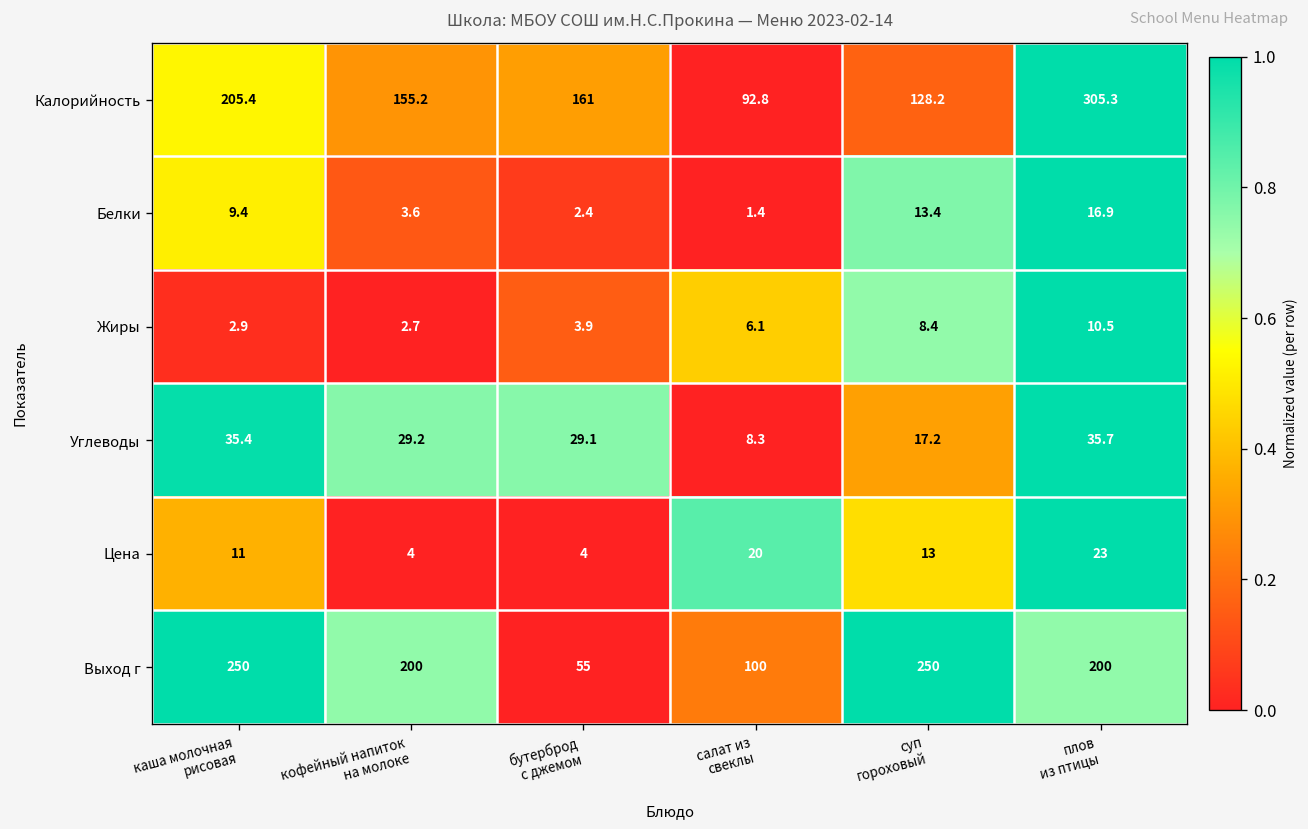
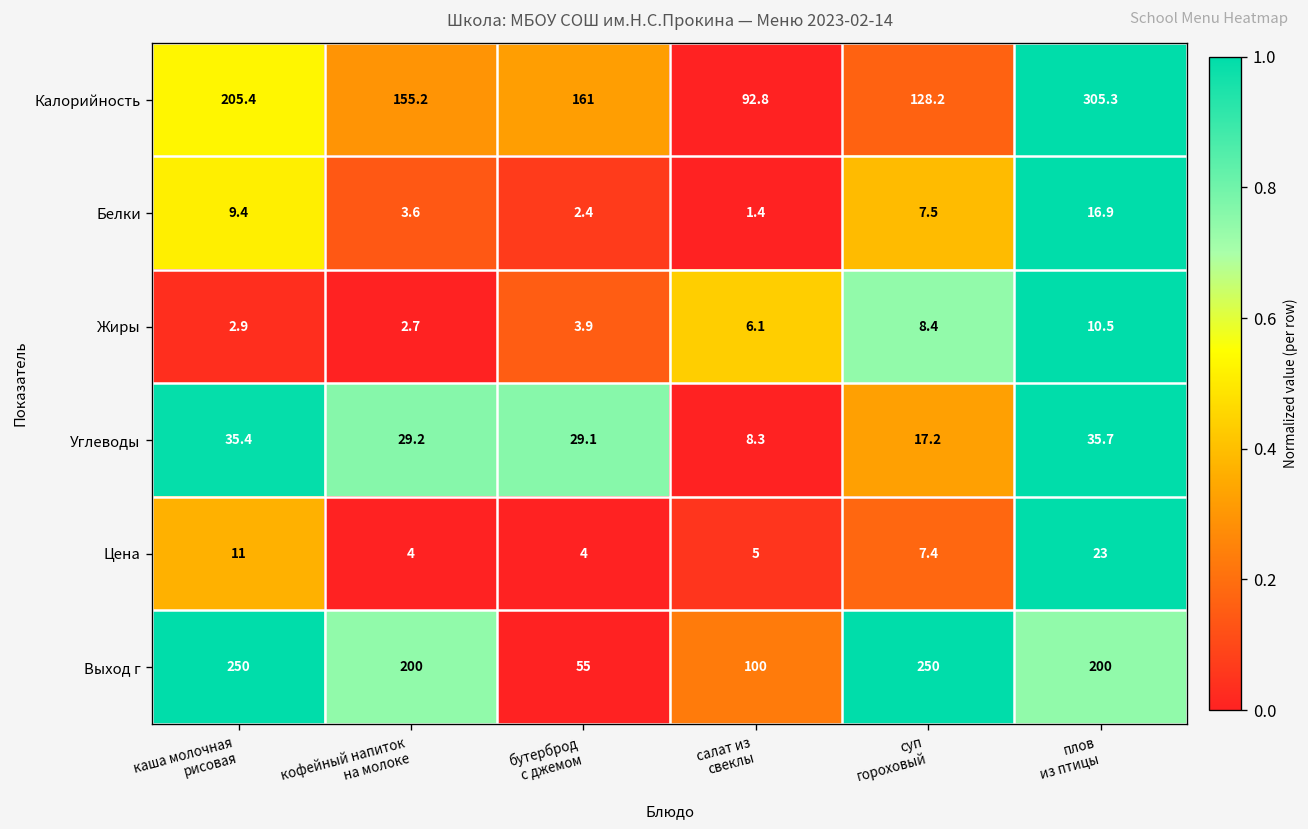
Белки, суп гороховый: 13.4 -> 7.5
Цена, салат из свеклы: 20 -> 5
Цена, суп гороховый: 13 -> 7.4
